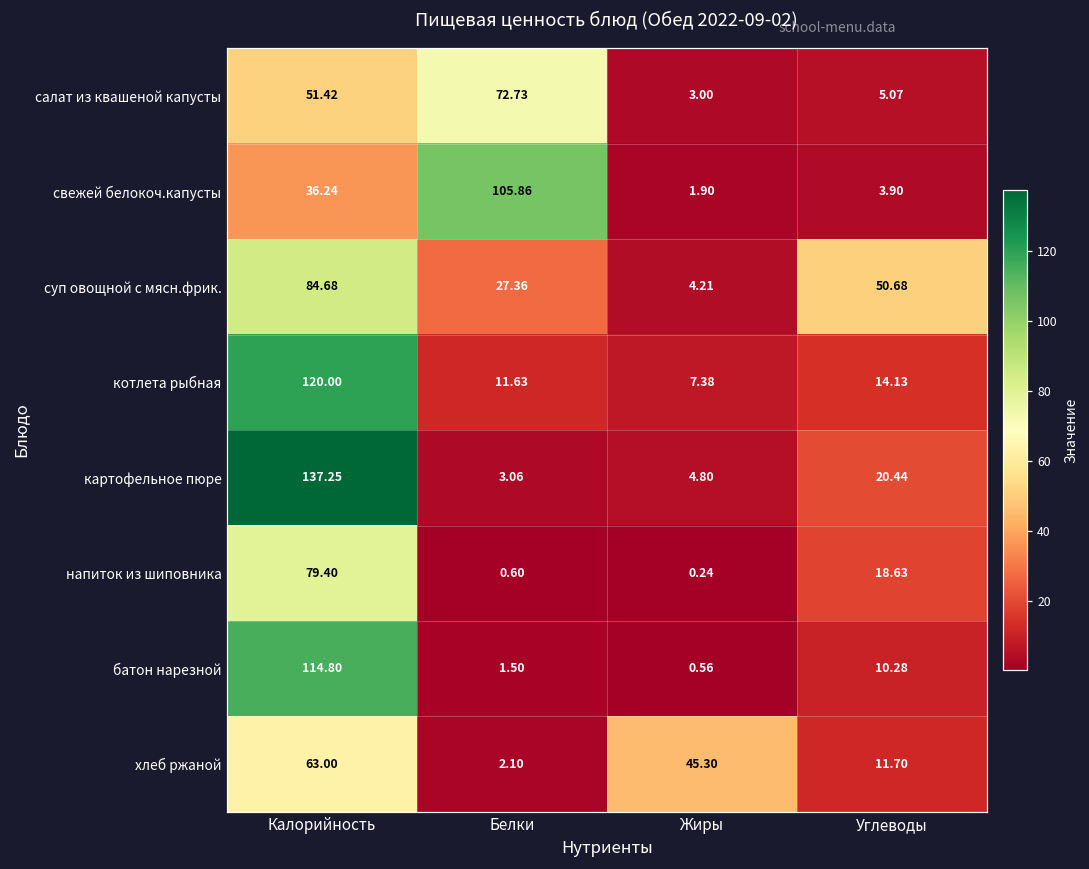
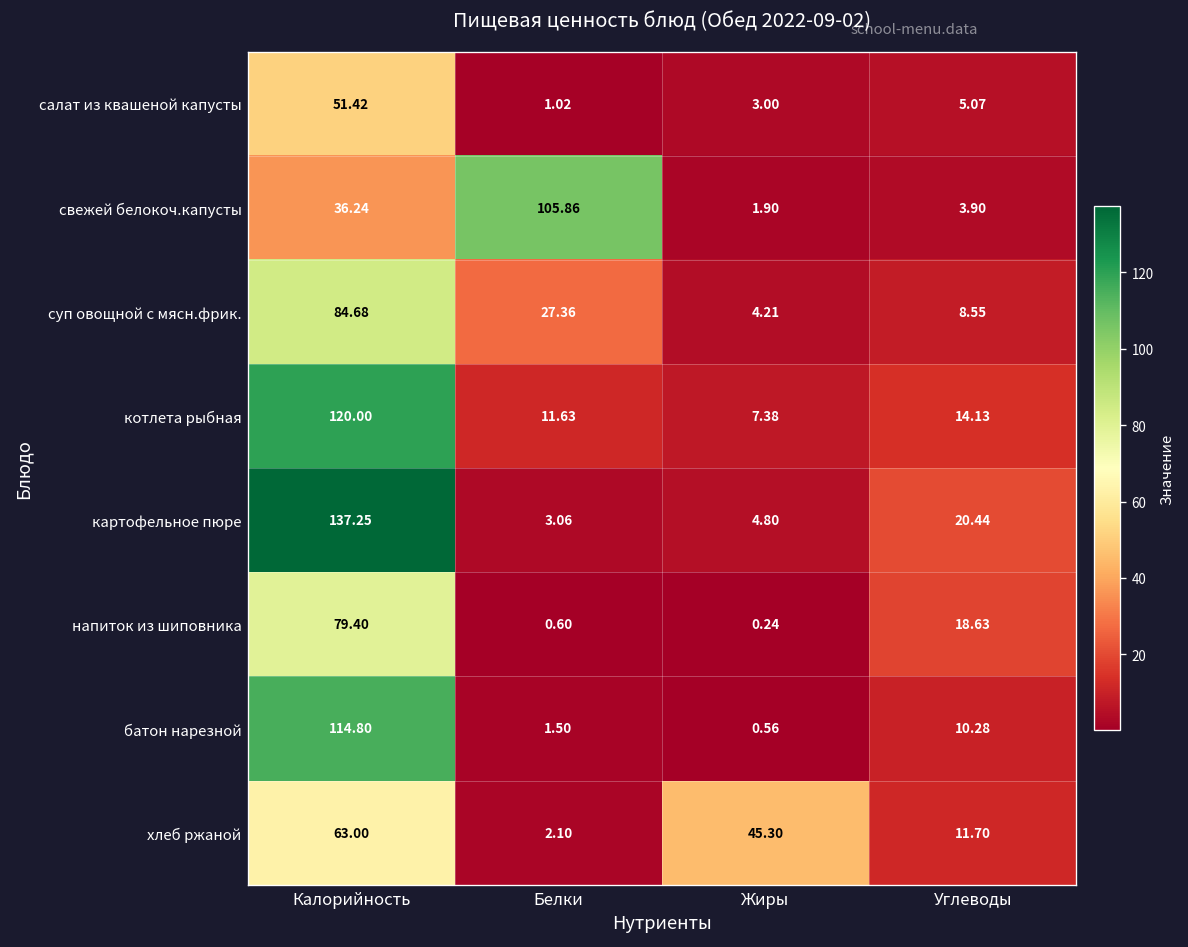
салат из квашеной капусты, Белки: 72.73 -> 1.02
суп овощной с мясн.фрик., Углеводы: 50.68 -> 8.55
